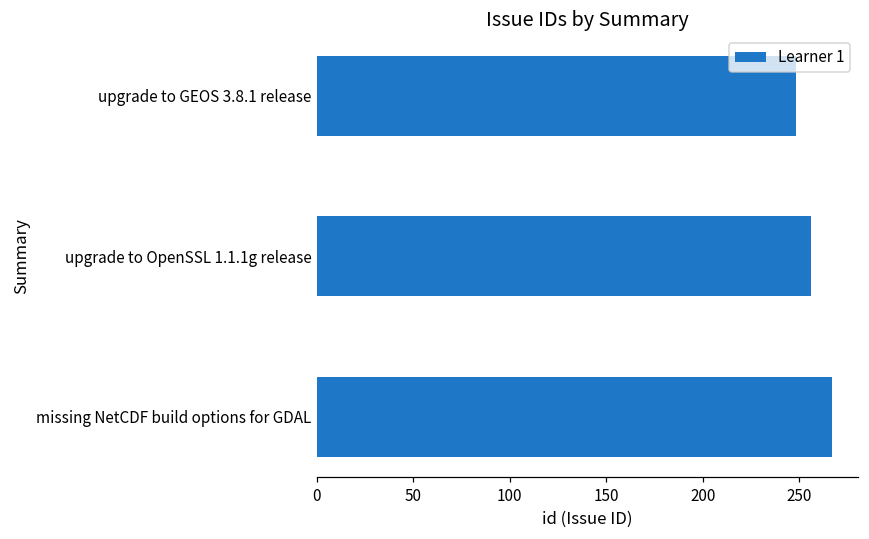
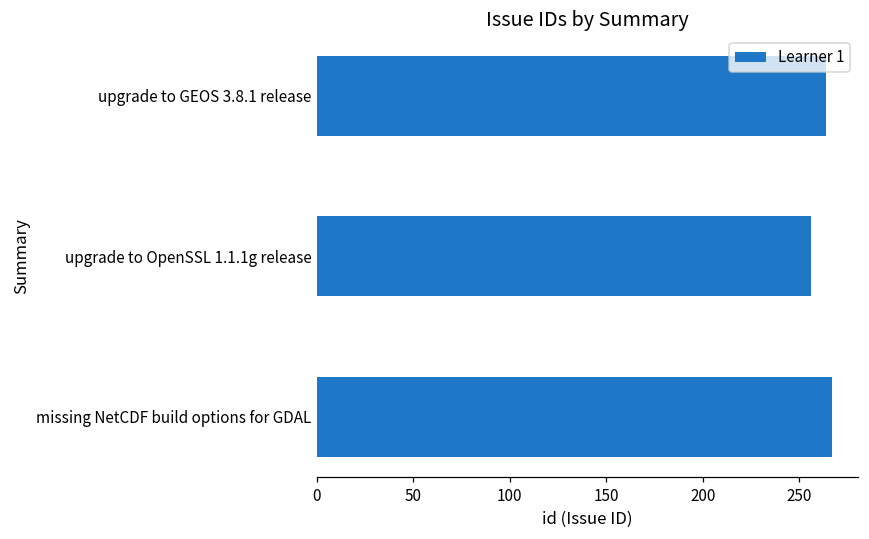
upgrade to GEOS 3.8.1 release: 248 -> 264
